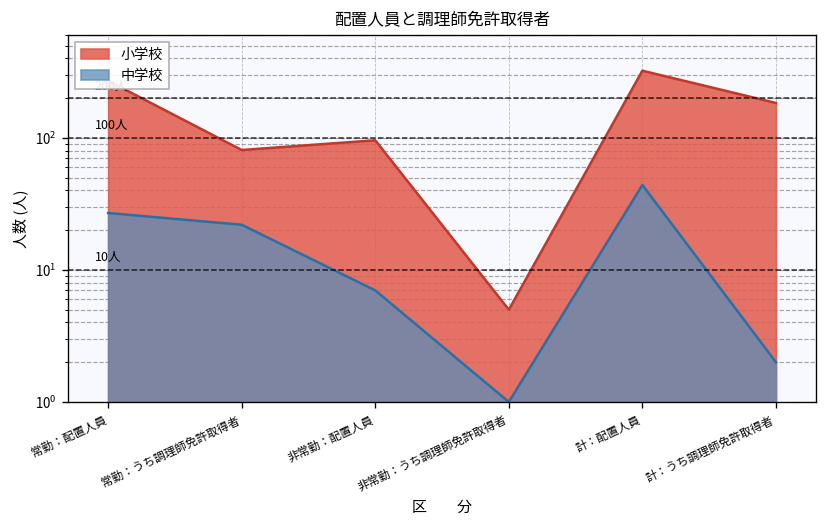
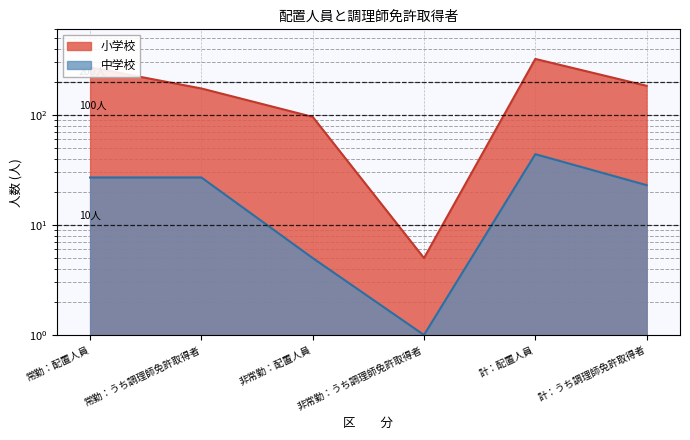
小学校, 常勤：うち調理師免許取得者: 80 -> 170
中学校, 常勤：うち調理師免許取得者: 22 -> 27
中学校, 非常勤：配置人員: 7 -> 5
中学校, 計：うち調理師免許取得者: 2 -> 23
